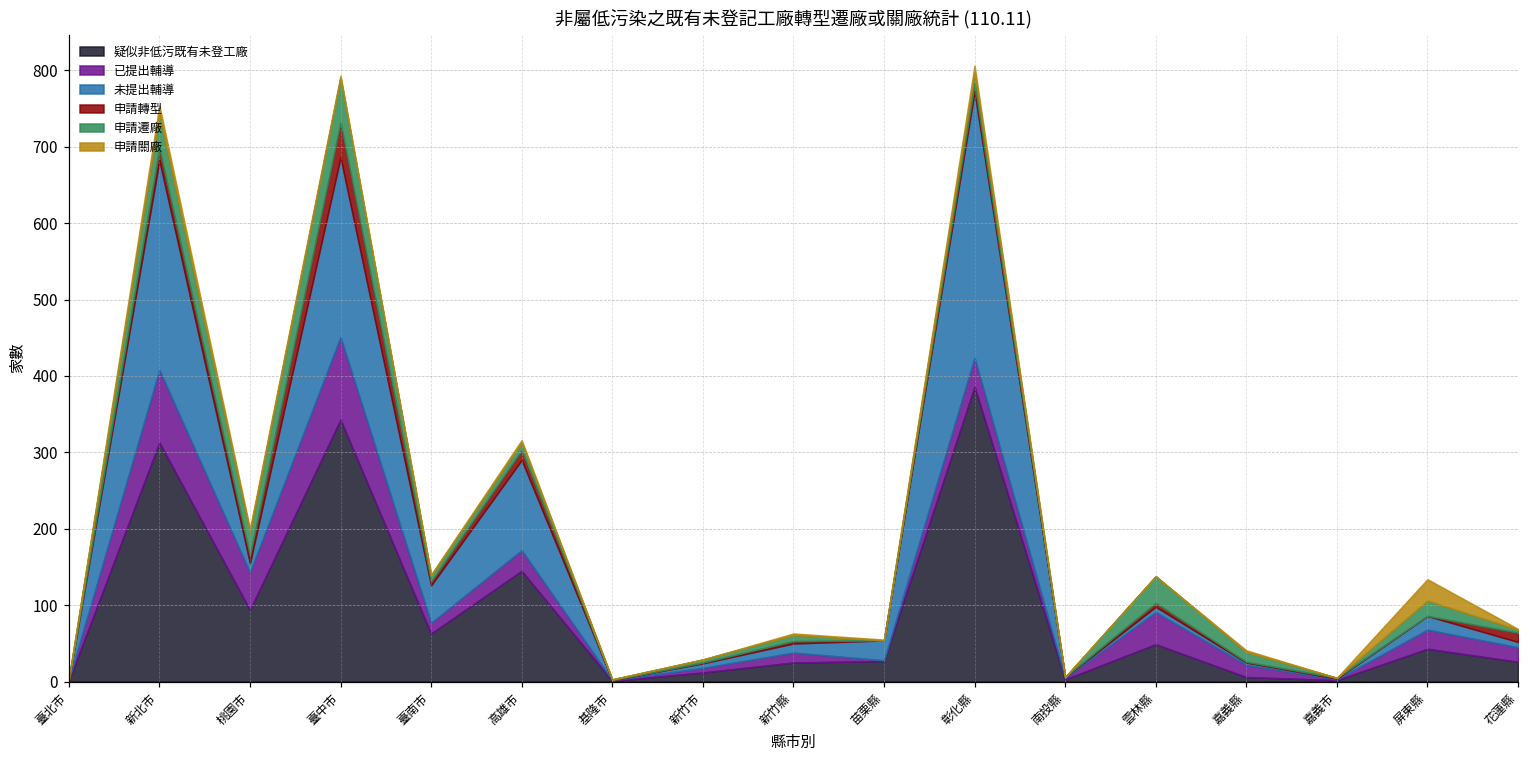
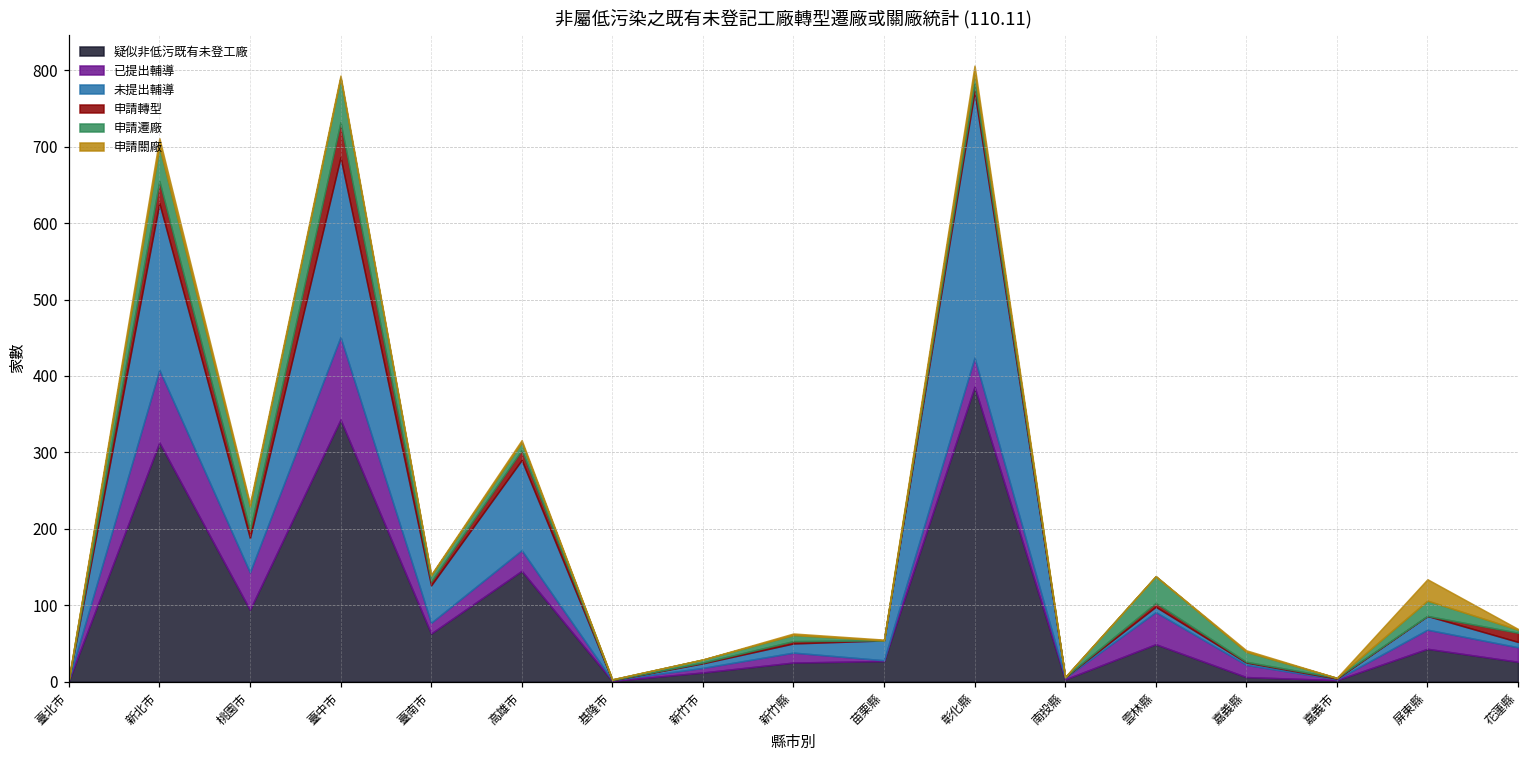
未提出輔導, 新北市: 270 -> 220
申請轉型, 新北市: 20 -> 30
未提出輔導, 桃園市: 10 -> 50
